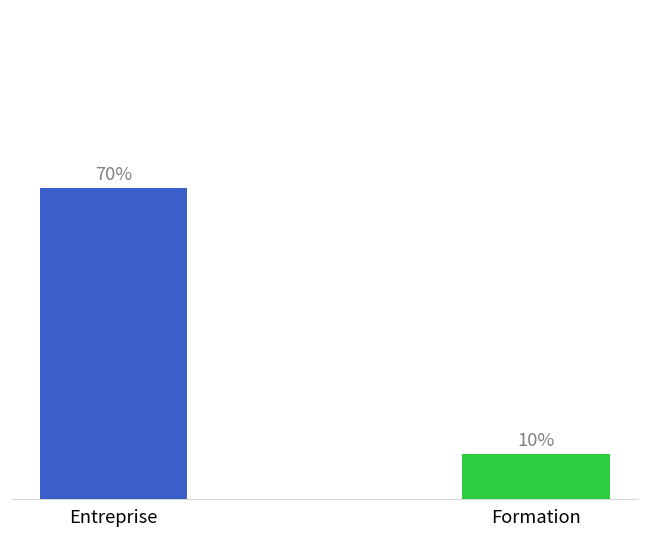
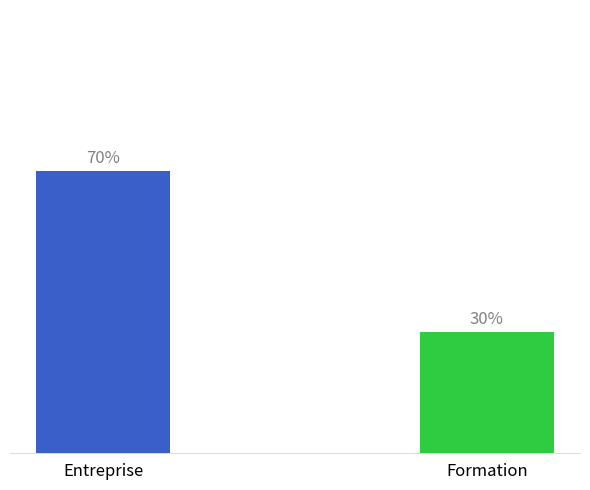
Formation: 10% -> 30%
